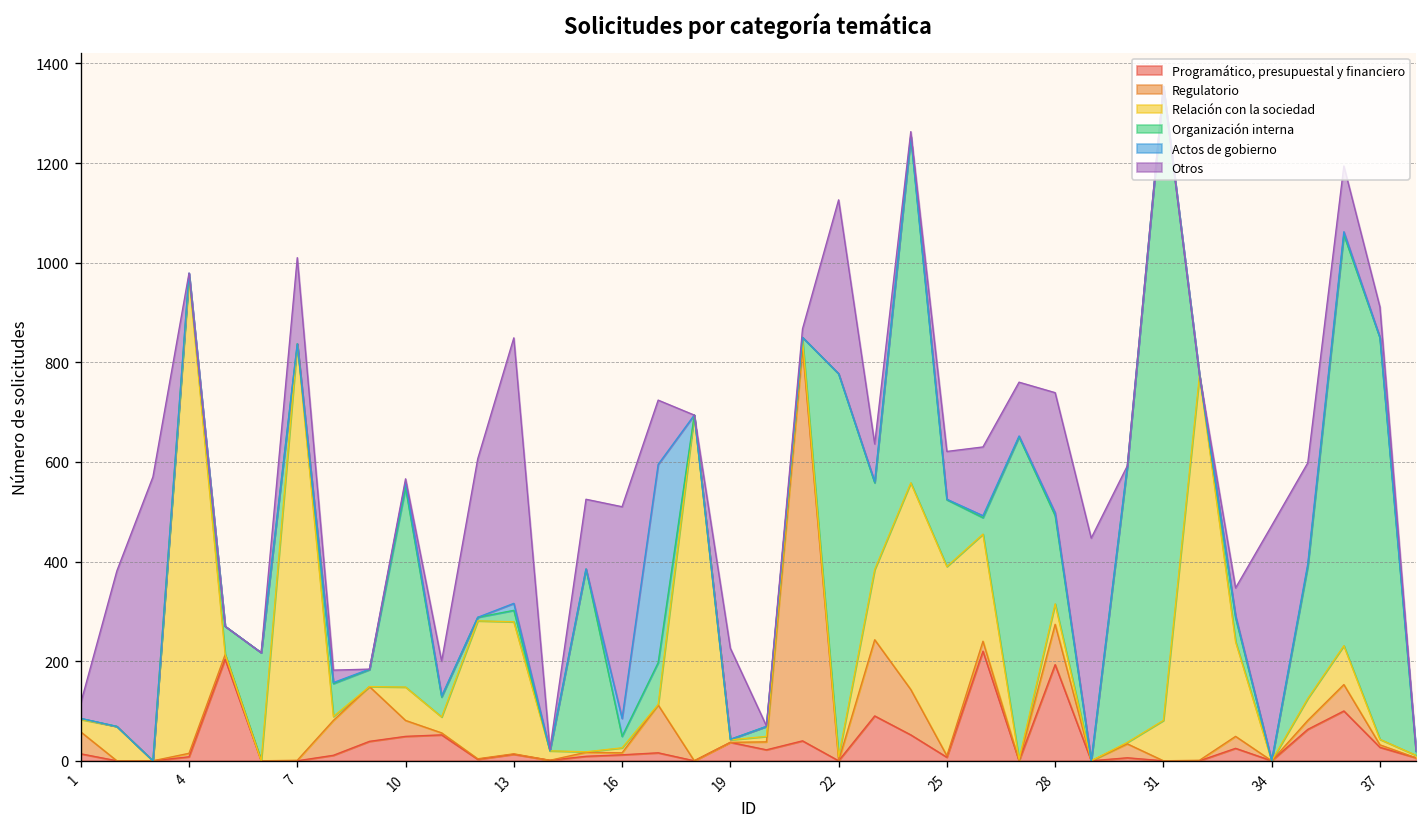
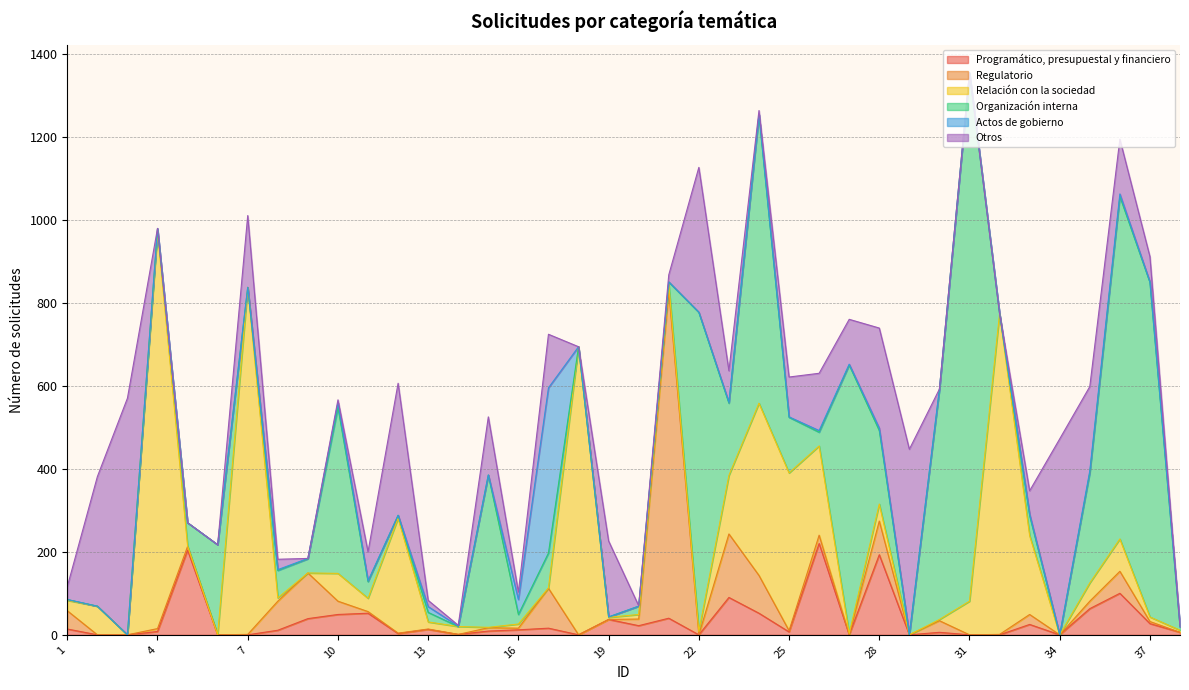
Relación con la sociedad, 13: 270 -> 20
Otros, 13: 530 -> 20
Otros, 16: 430 -> 20
